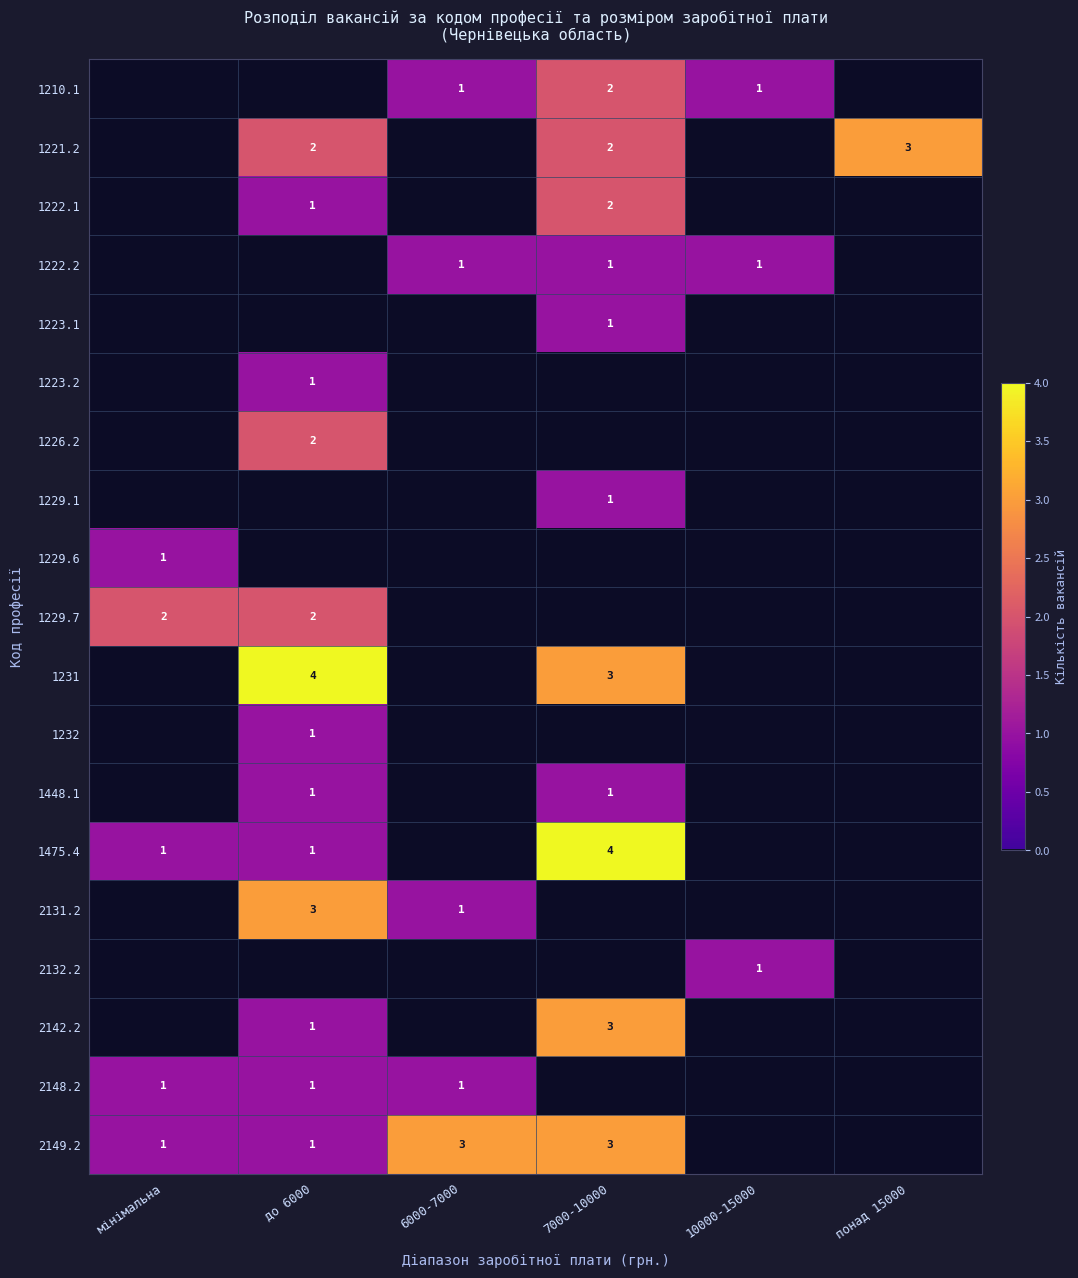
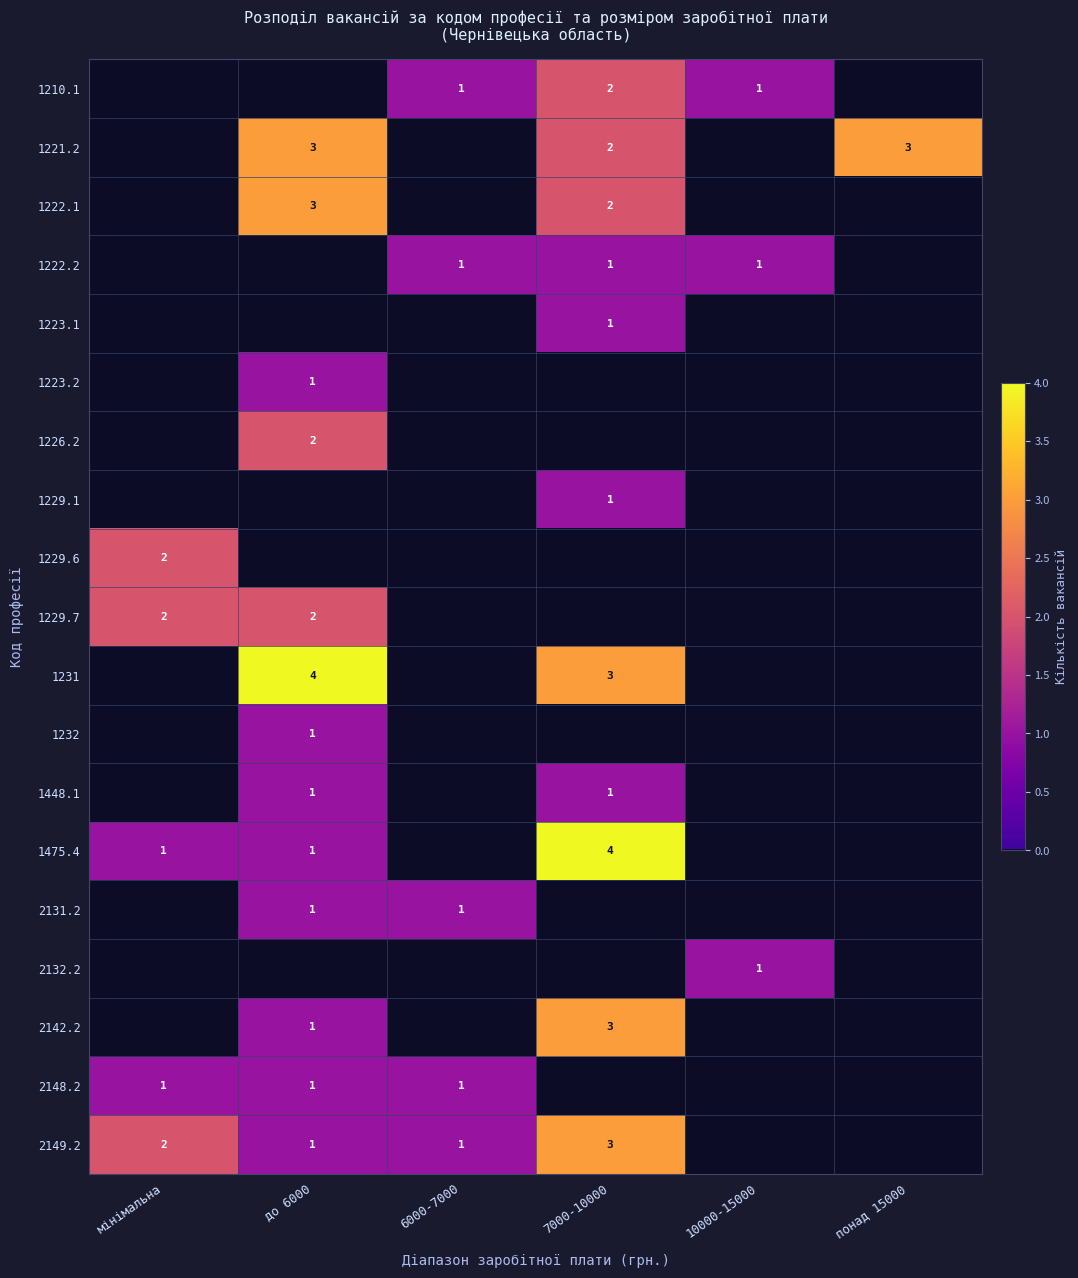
1221.2, до 6000: 2 -> 3
1222.1, до 6000: 1 -> 3
1229.6, мінімальна: 1 -> 2
2131.2, до 6000: 3 -> 1
2149.2, мінімальна: 1 -> 2
2149.2, 6000-7000: 3 -> 1
